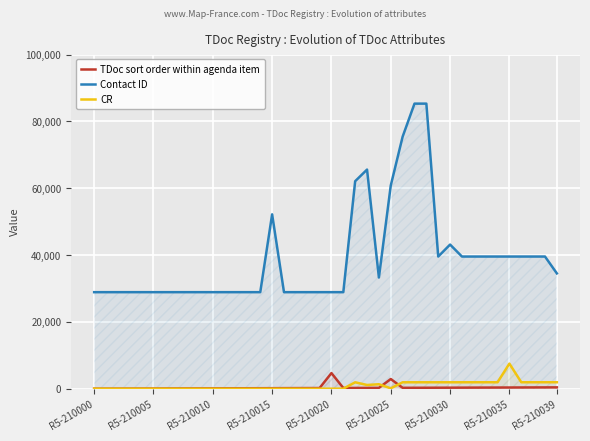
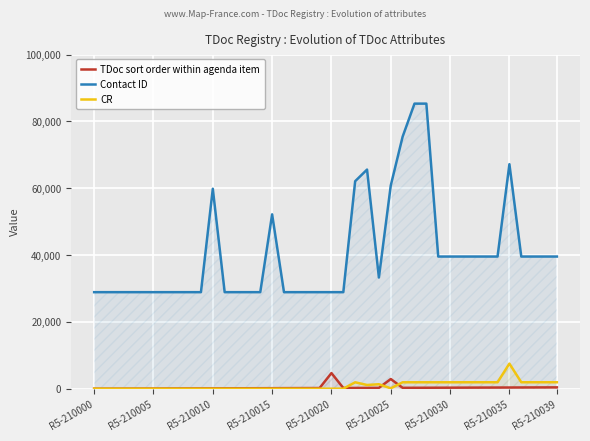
Contact ID, R5-210010: 29,000 -> 60,000
Contact ID, R5-210030: 43,000 -> 40,000
Contact ID, R5-210035: 40,000 -> 67,000
Contact ID, R5-210039: 35,000 -> 40,000
